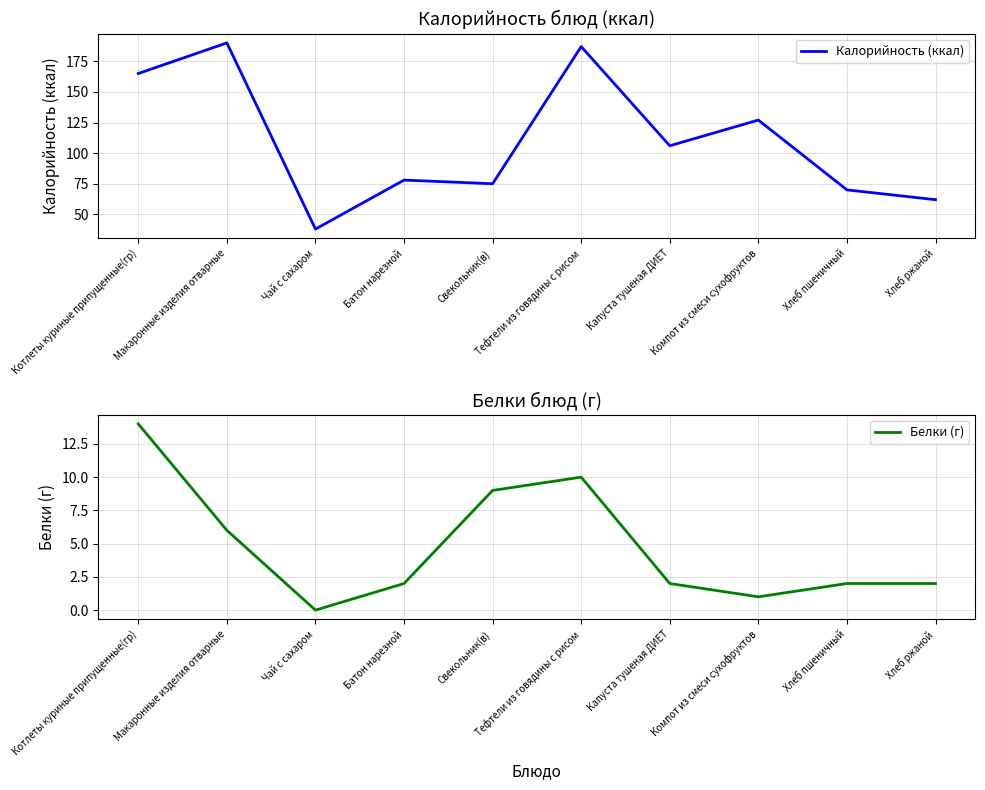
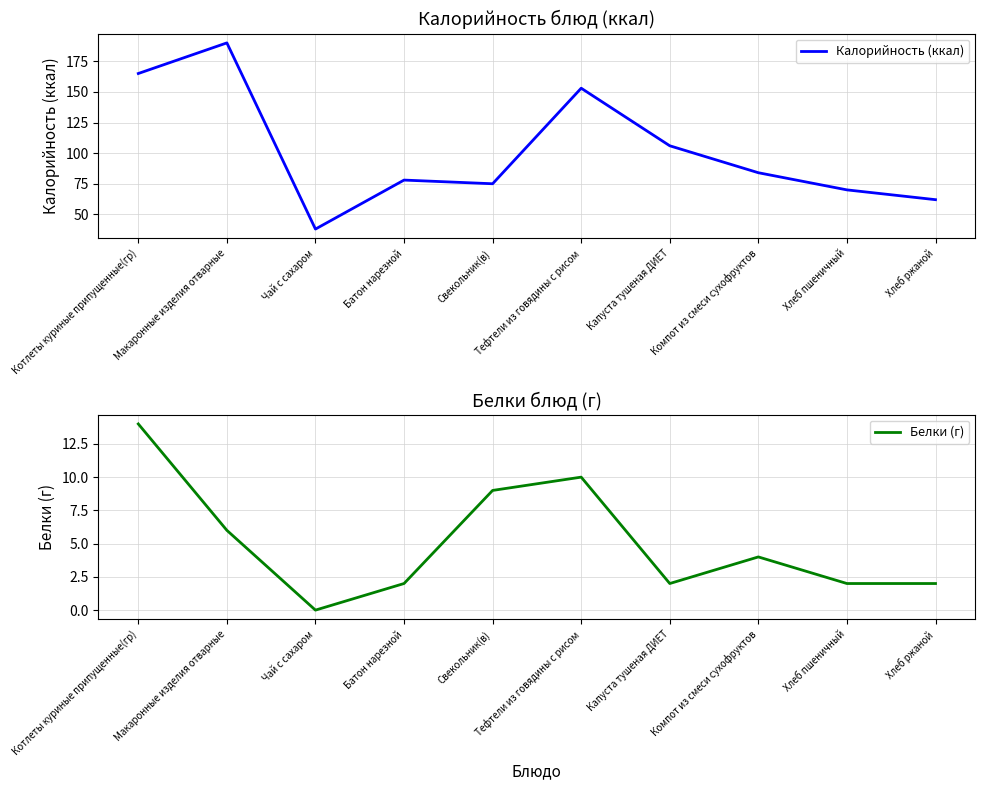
Калорийность блюд (ккал), Тефтели из говядины с рисом: 187 -> 153
Калорийность блюд (ккал), Компот из смеси сухофруктов: 127 -> 84
Белки блюд (г), Компот из смеси сухофруктов: 1 -> 4
